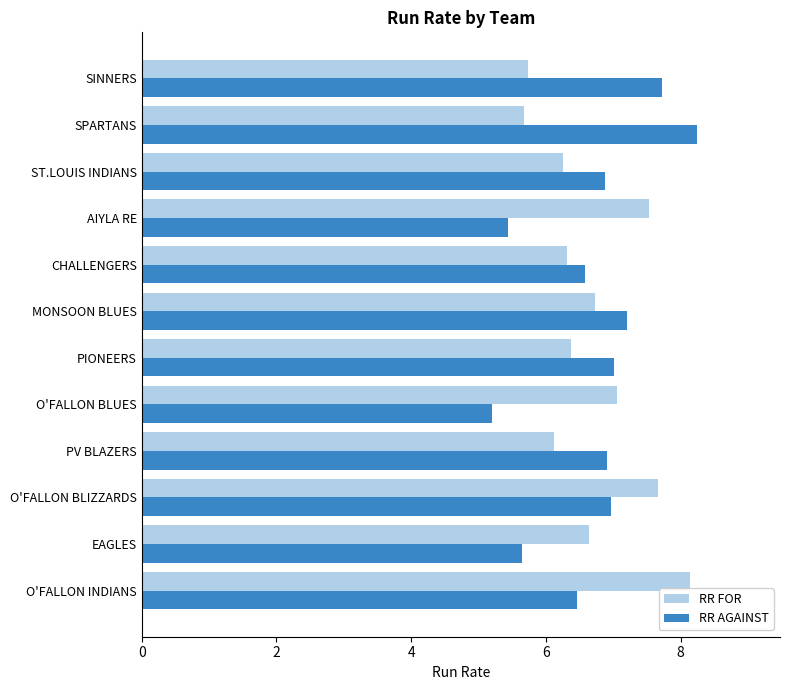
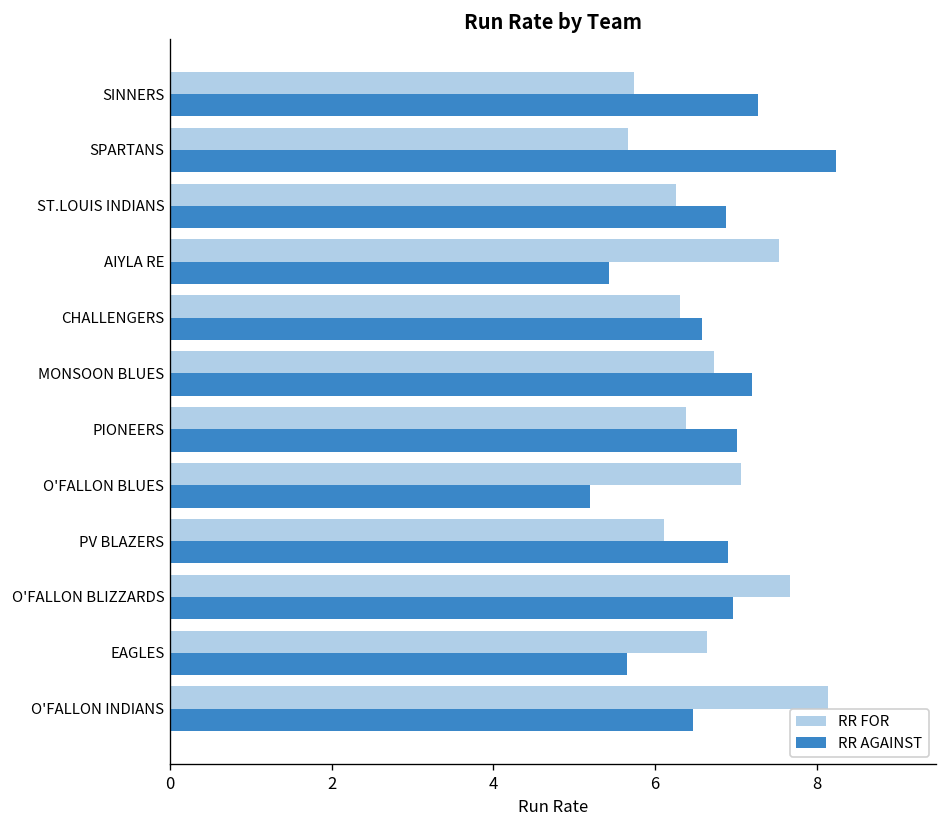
RR AGAINST, SINNERS: 7.7 -> 7.3
